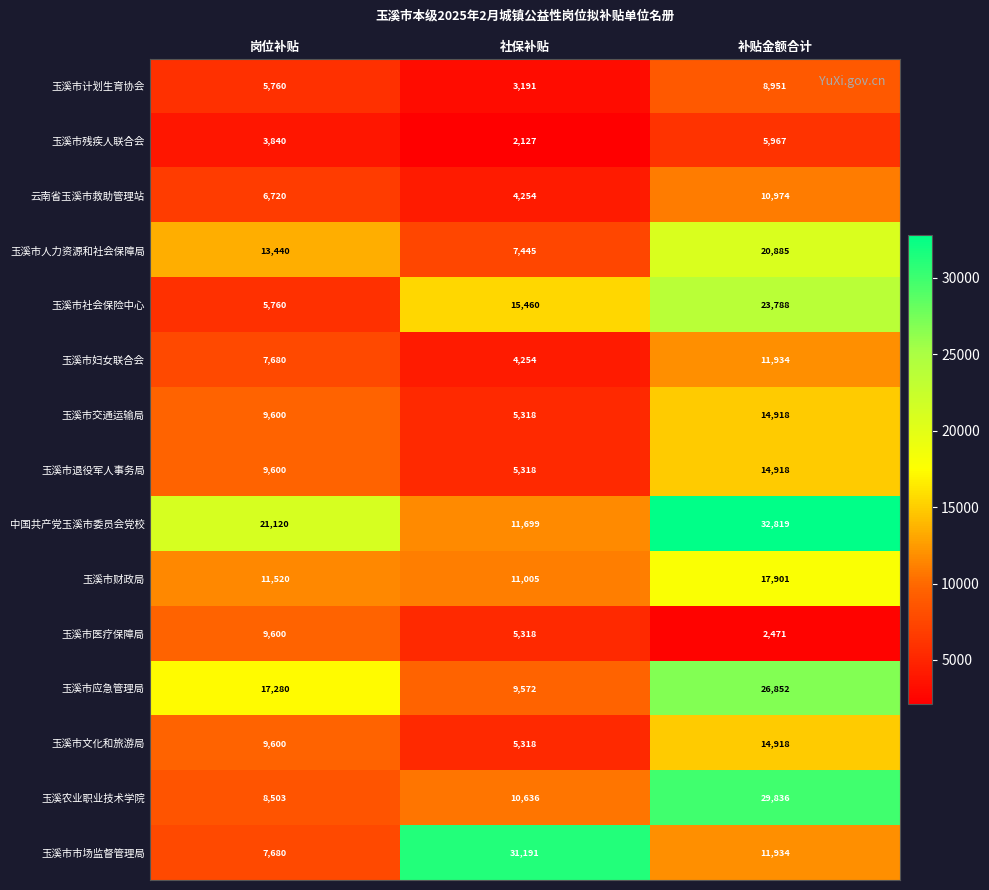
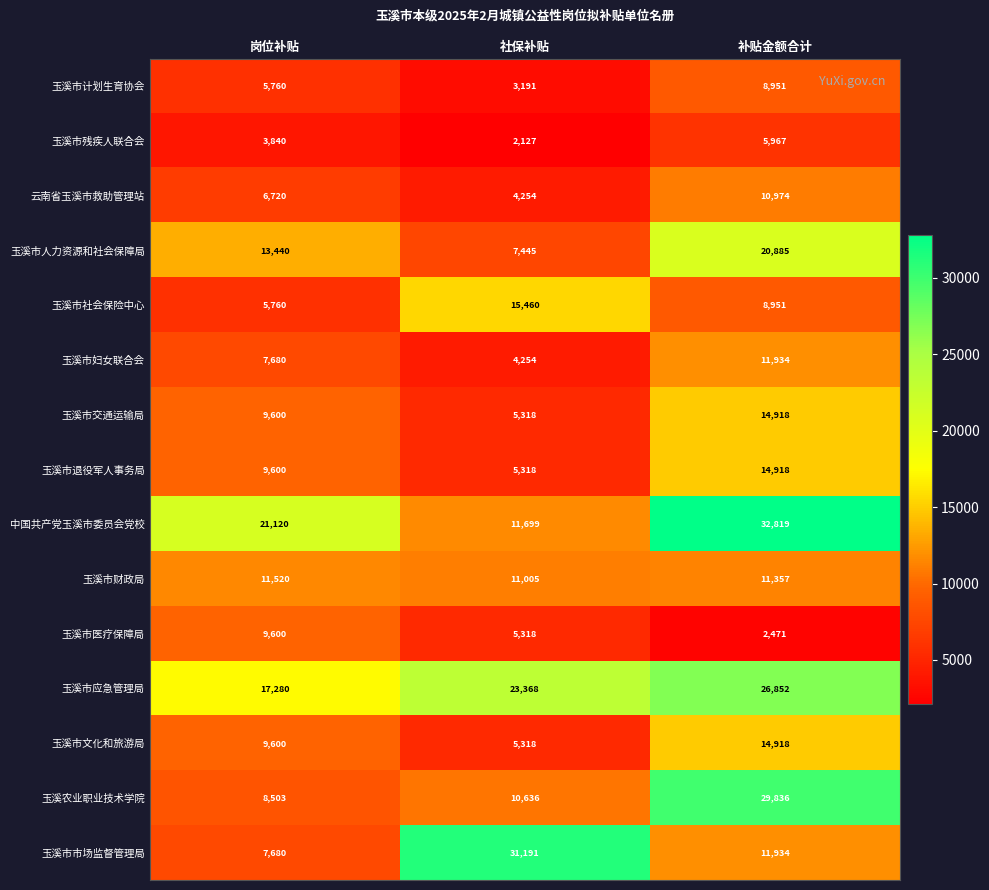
玉溪市社会保险中心, 补贴金额合计: 23,788 -> 8,951
玉溪市财政局, 补贴金额合计: 17,901 -> 11,357
玉溪市应急管理局, 社保补贴: 9,572 -> 23,368
